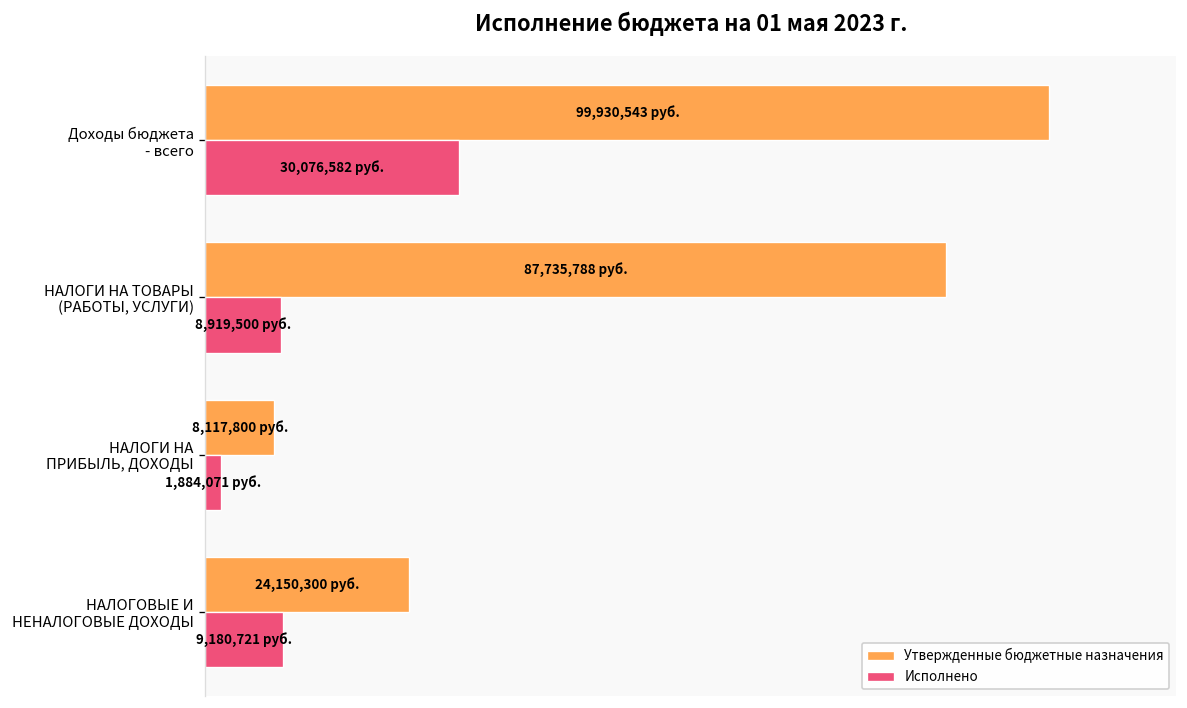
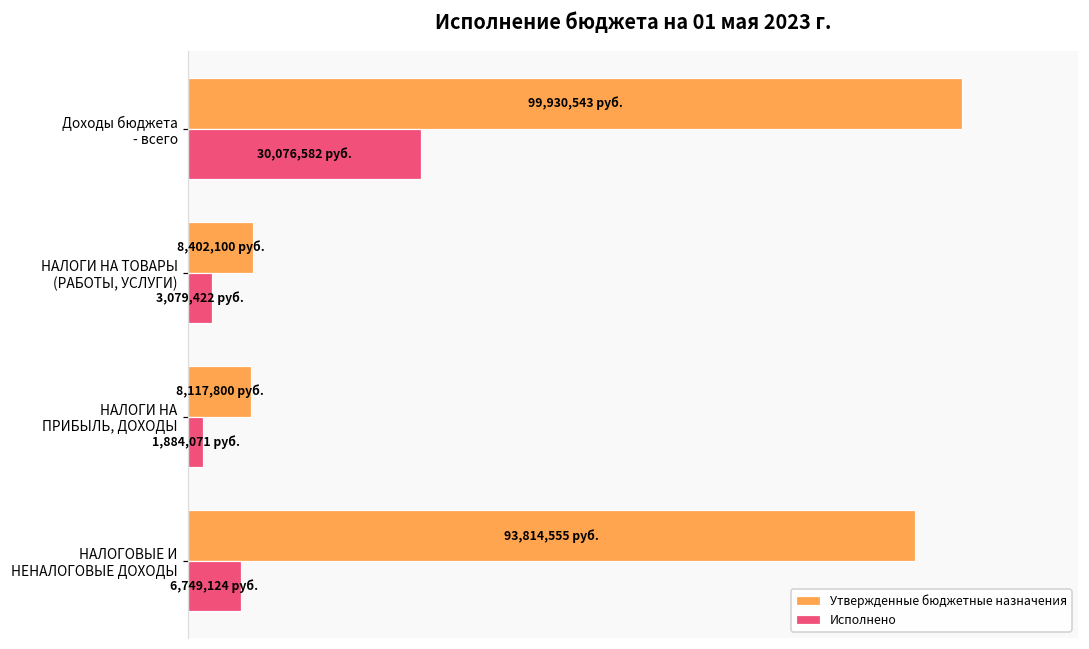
Утвержденные бюджетные назначения, НАЛОГИ НА ТОВАРЫ (РАБОТЫ, УСЛУГИ): 87,735,788 -> 8,402,100
Исполнено, НАЛОГИ НА ТОВАРЫ (РАБОТЫ, УСЛУГИ): 8,919,500 -> 3,079,422
Утвержденные бюджетные назначения, НАЛОГОВЫЕ И НЕНАЛОГОВЫЕ ДОХОДЫ: 24,150,300 -> 93,814,555
Исполнено, НАЛОГОВЫЕ И НЕНАЛОГОВЫЕ ДОХОДЫ: 9,180,721 -> 6,749,124
